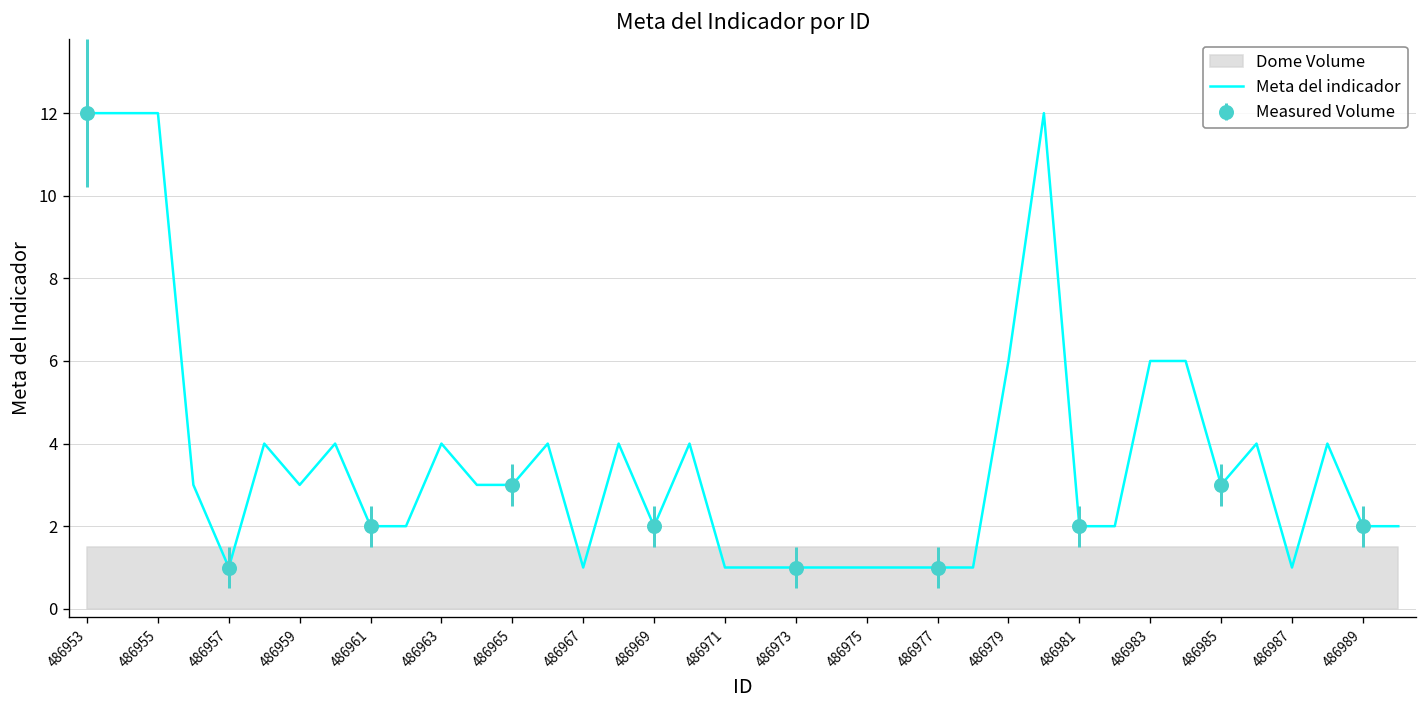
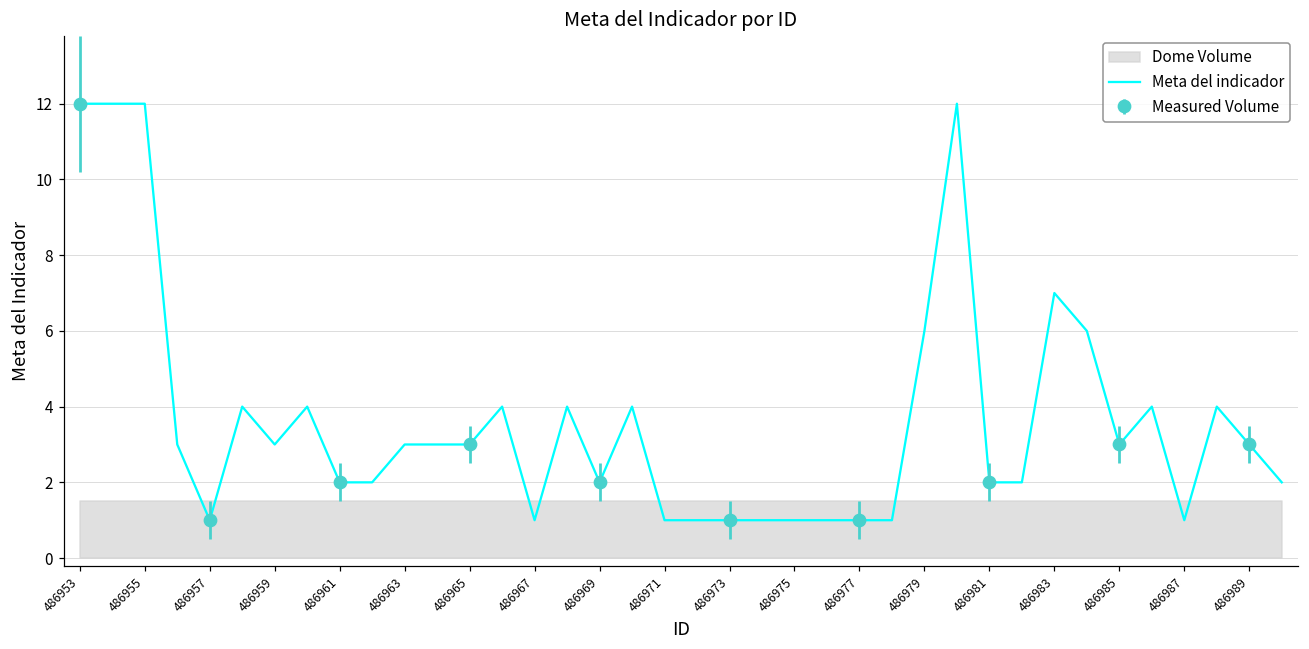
Meta del indicador, 486963: 4 -> 3
Meta del indicador, 486983: 6 -> 7
Meta del indicador, 486989: 2 -> 3
